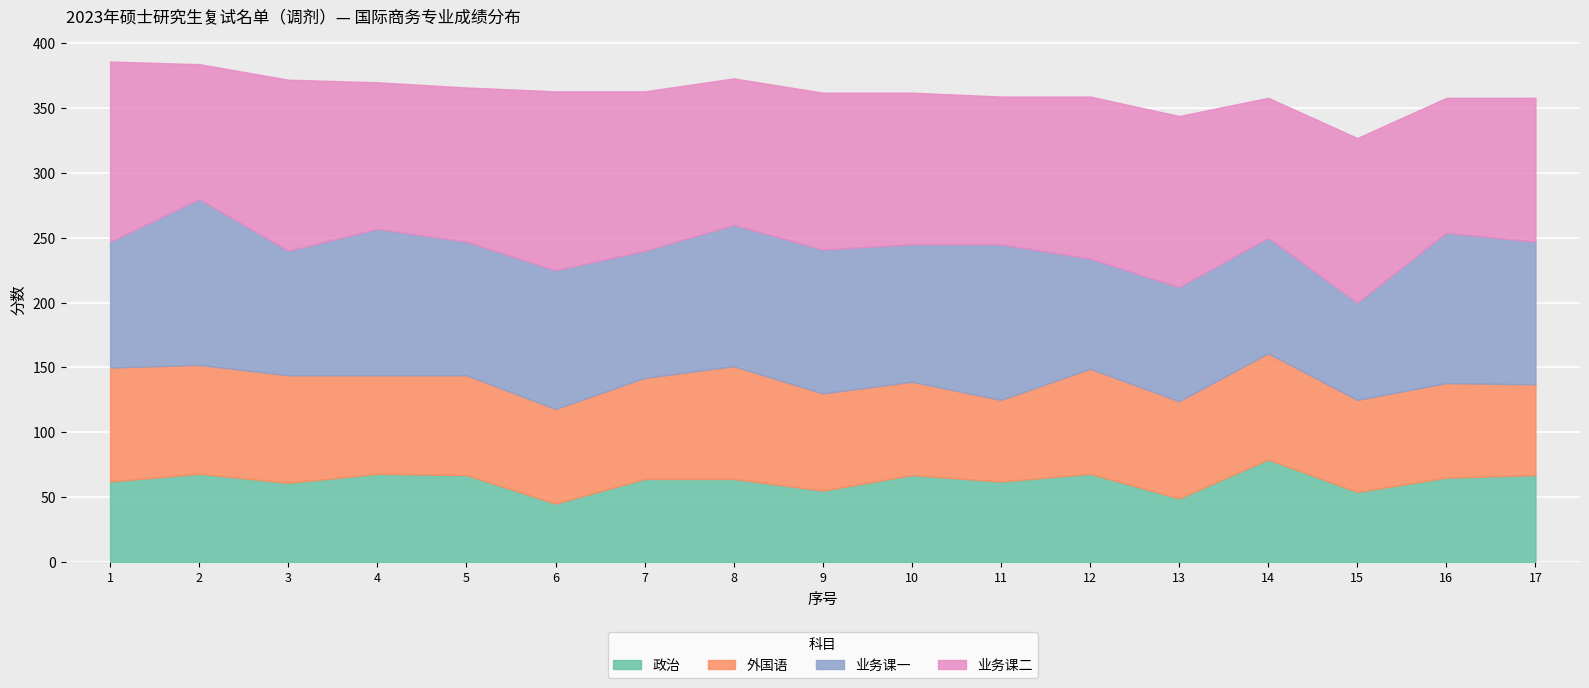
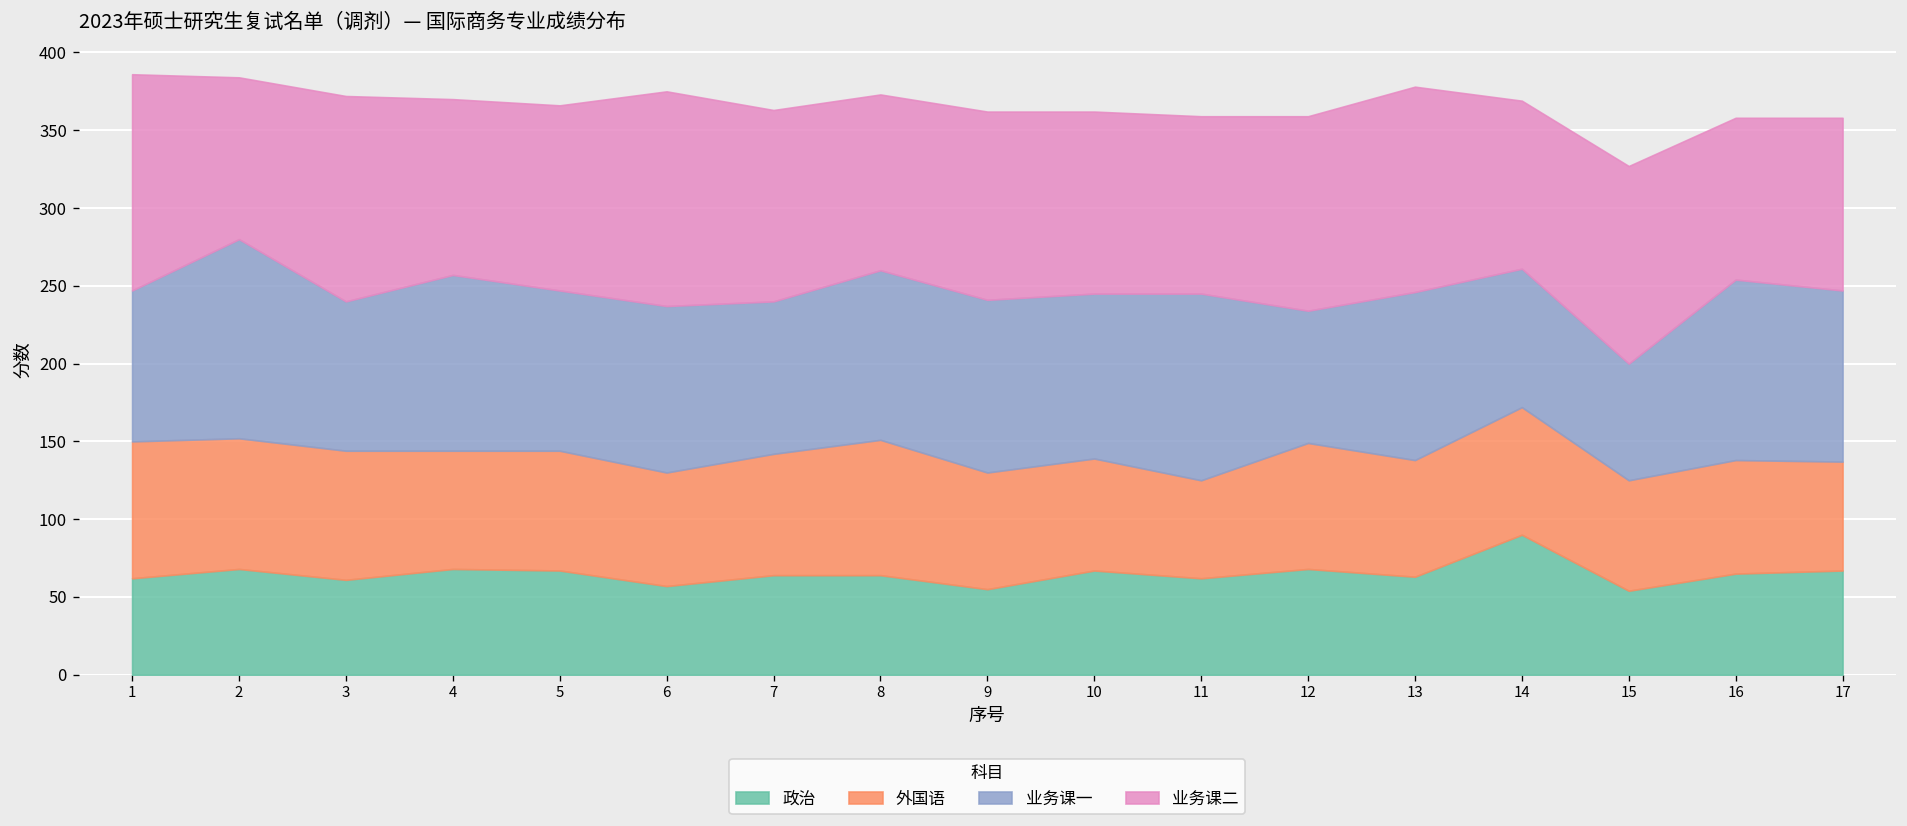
政治, 6: 45 -> 57
政治, 13: 49 -> 63
业务课一, 13: 88 -> 108
政治, 14: 79 -> 90
